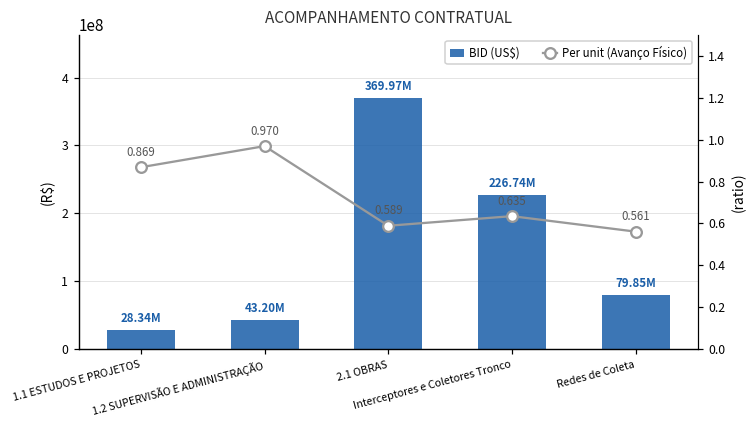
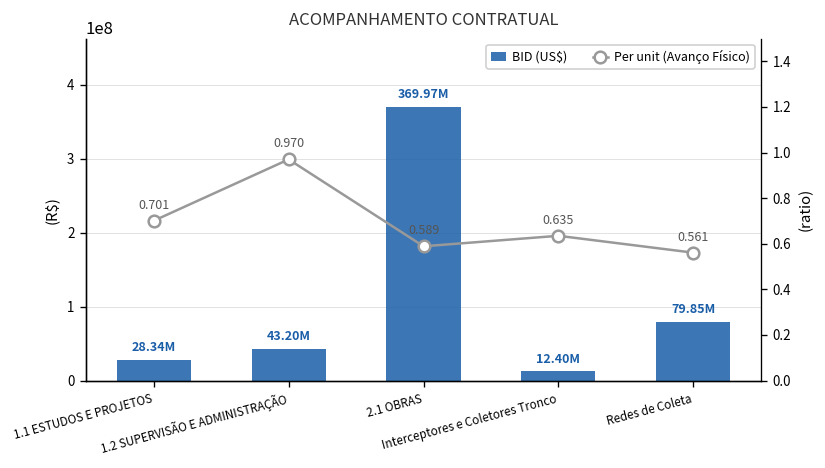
BID (US$), Interceptores e Coletores Tronco: 226.74M -> 12.40M
Per unit (Avanço Físico), 1.1 ESTUDOS E PROJETOS: 0.869 -> 0.701
